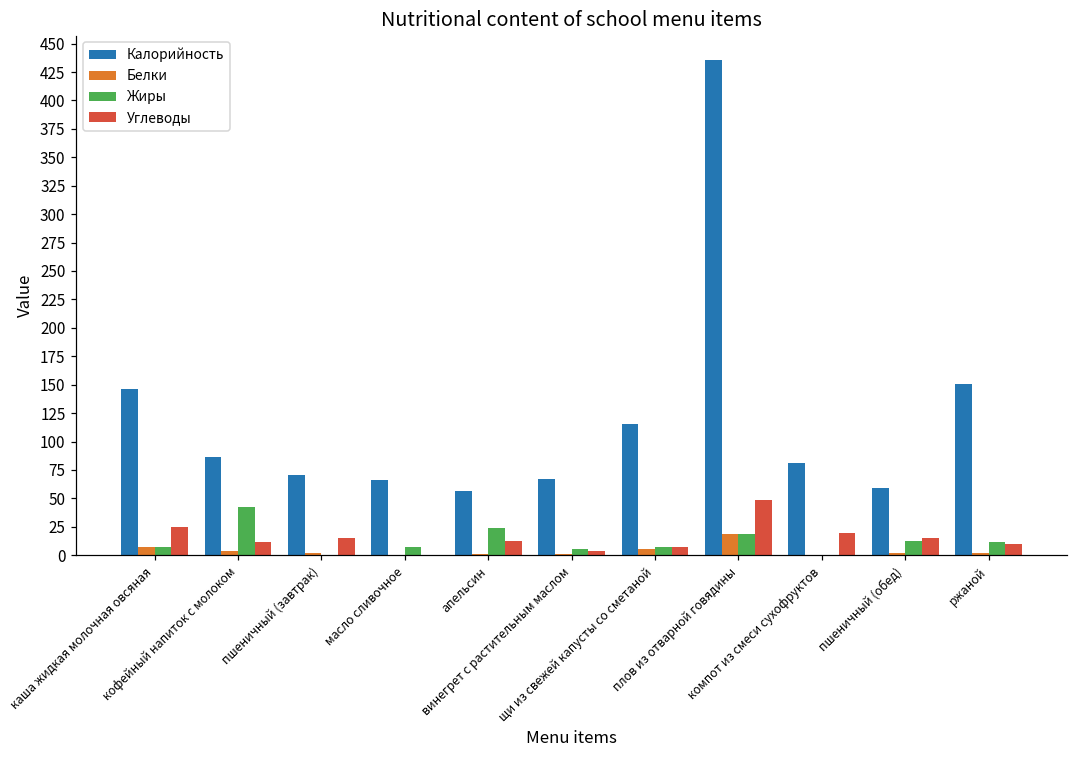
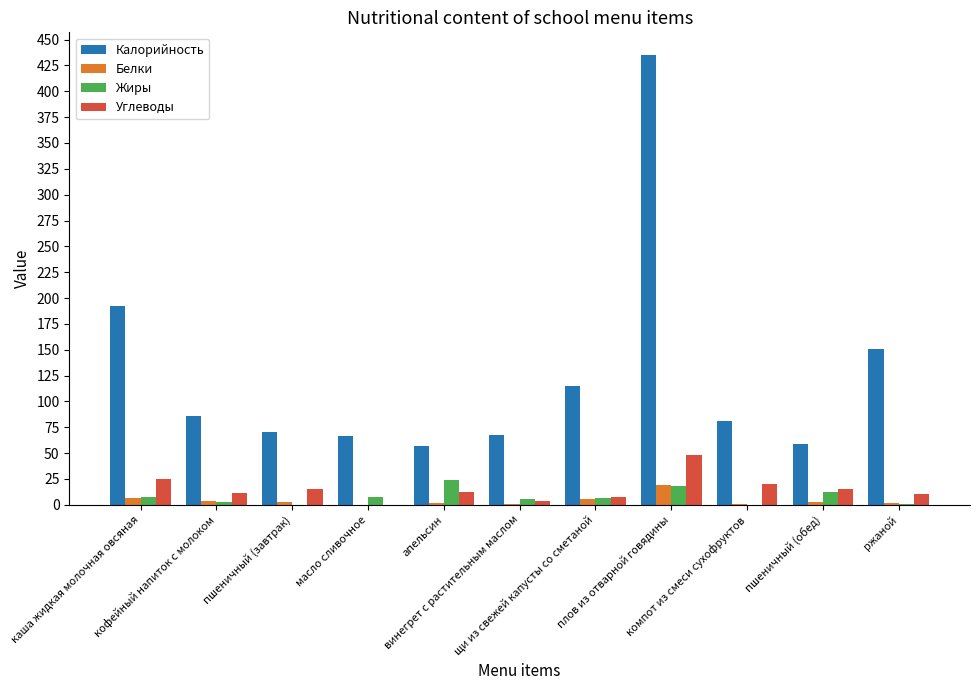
Калорийность, каша жидкая молочная овсяная: 146 -> 193
Жиры, кофейный напиток с молоком: 43 -> 3
Жиры, ржаной: 12 -> 0
